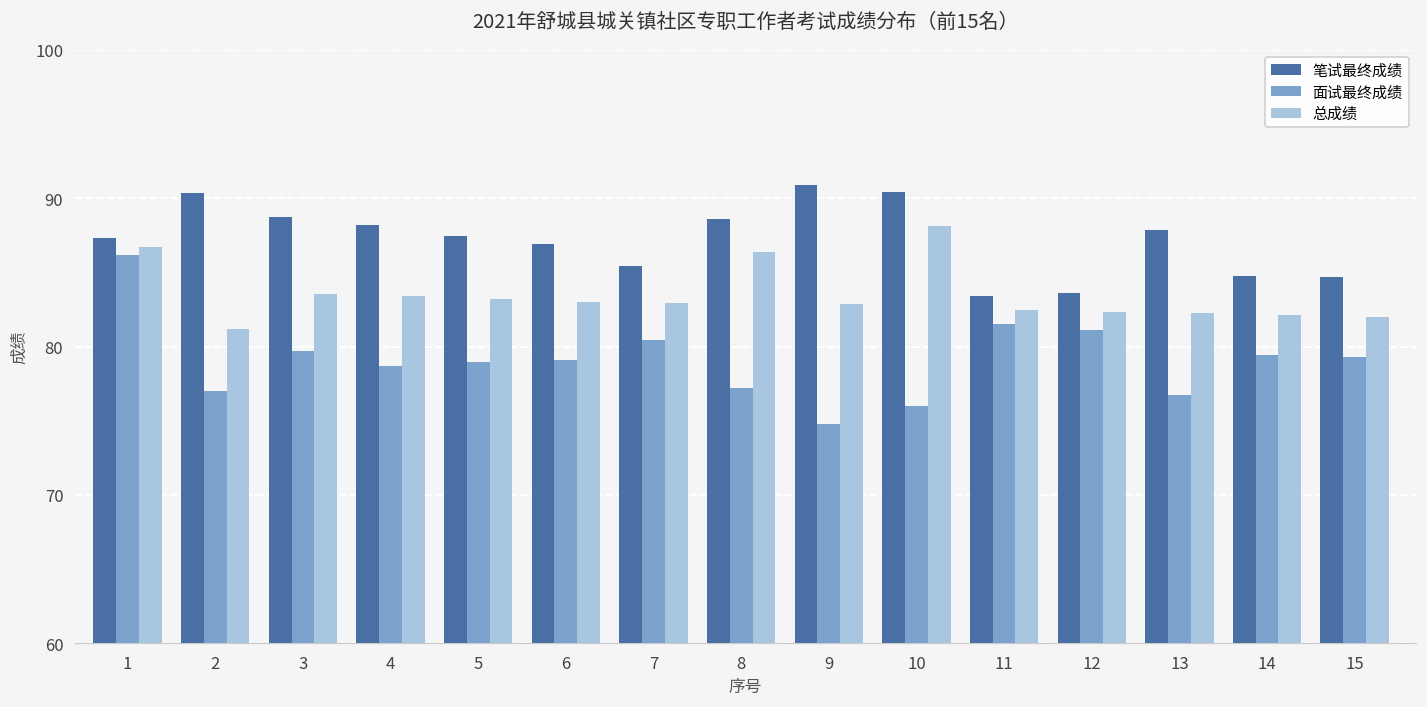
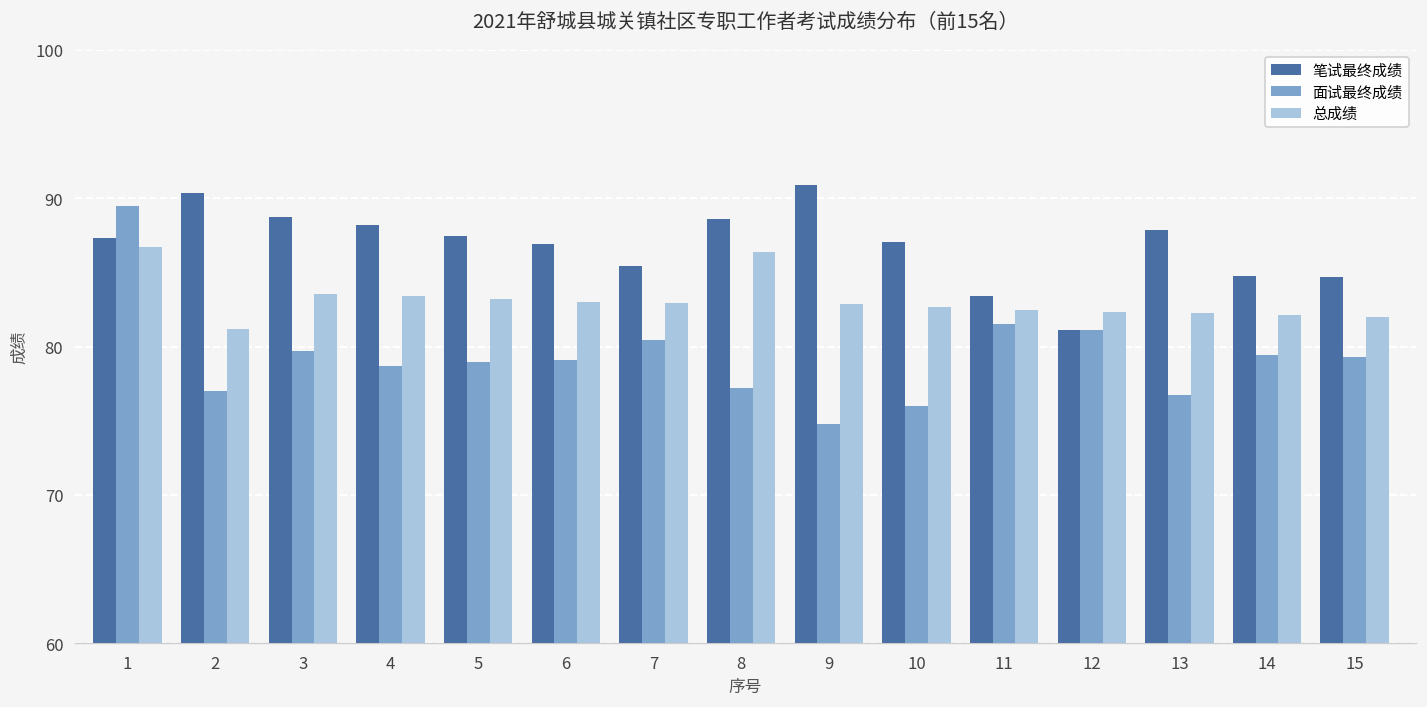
面试最终成绩, 1: 86.2 -> 89.5
笔试最终成绩, 10: 90.4 -> 87.1
总成绩, 10: 88.2 -> 82.7
笔试最终成绩, 12: 83.6 -> 81.1
